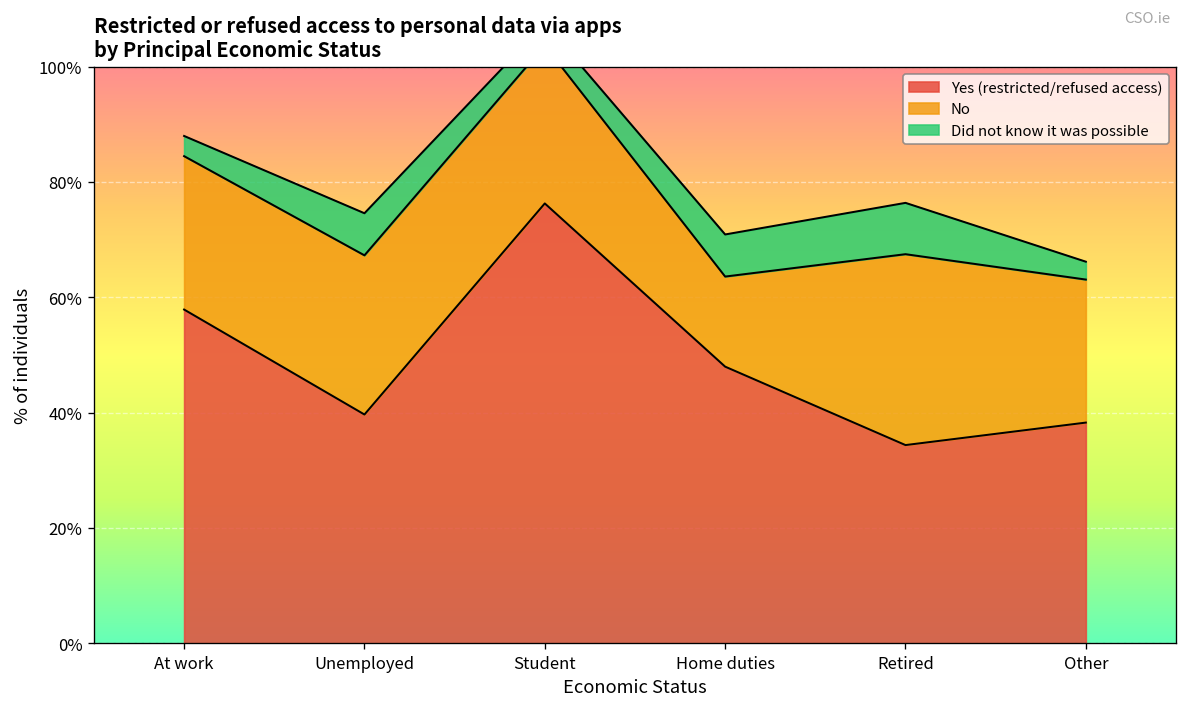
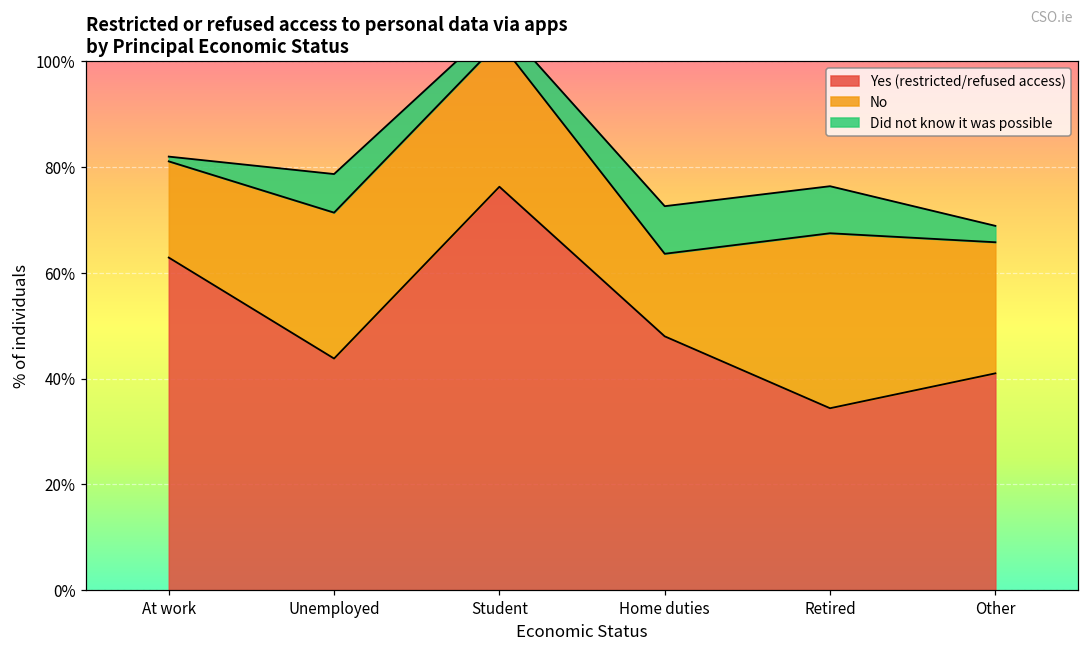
Yes (restricted/refused access), At work: 58% -> 63%
No, At work: 27% -> 18%
Did not know it was possible, At work: 4% -> 1%
Yes (restricted/refused access), Unemployed: 40% -> 44%
Did not know it was possible, Home duties: 7% -> 9%
Yes (restricted/refused access), Other: 38% -> 41%
